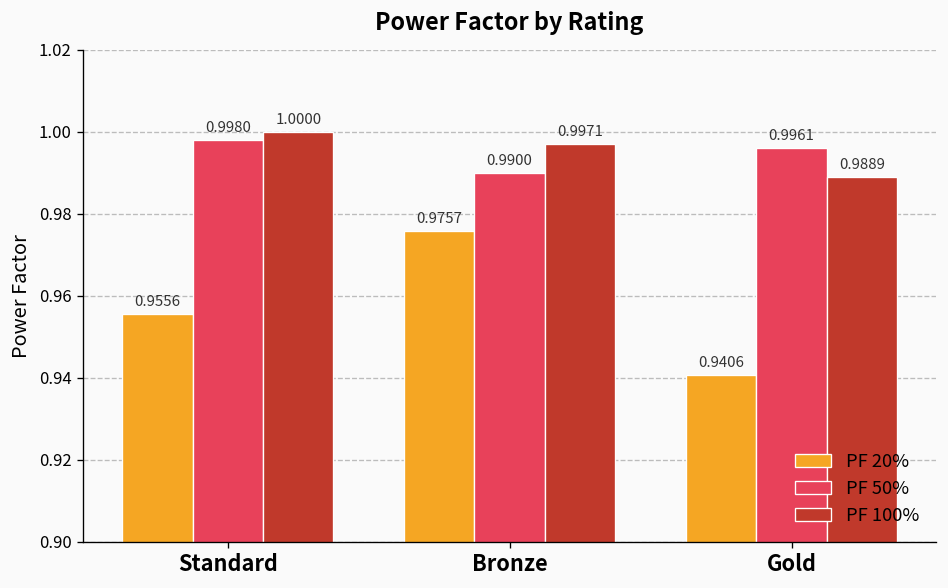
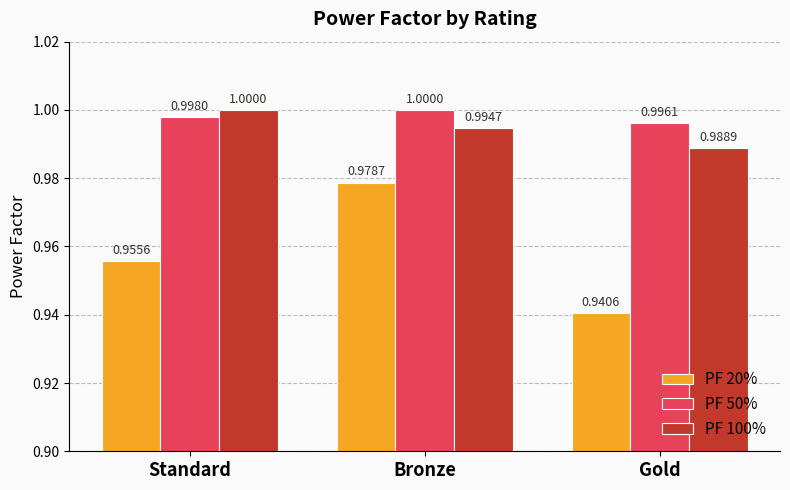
PF 20%, Bronze: 0.9757 -> 0.9787
PF 50%, Bronze: 0.9900 -> 1.0000
PF 100%, Bronze: 0.9971 -> 0.9947
